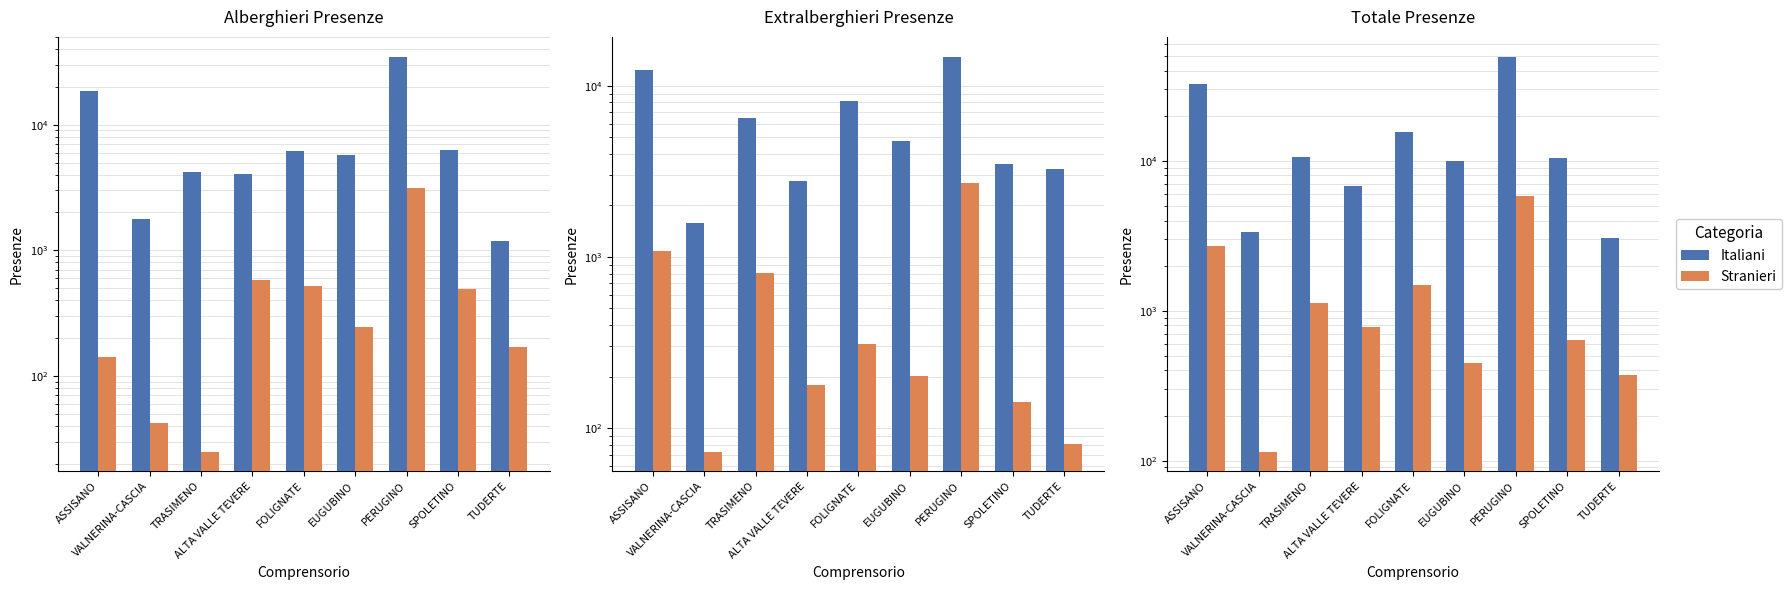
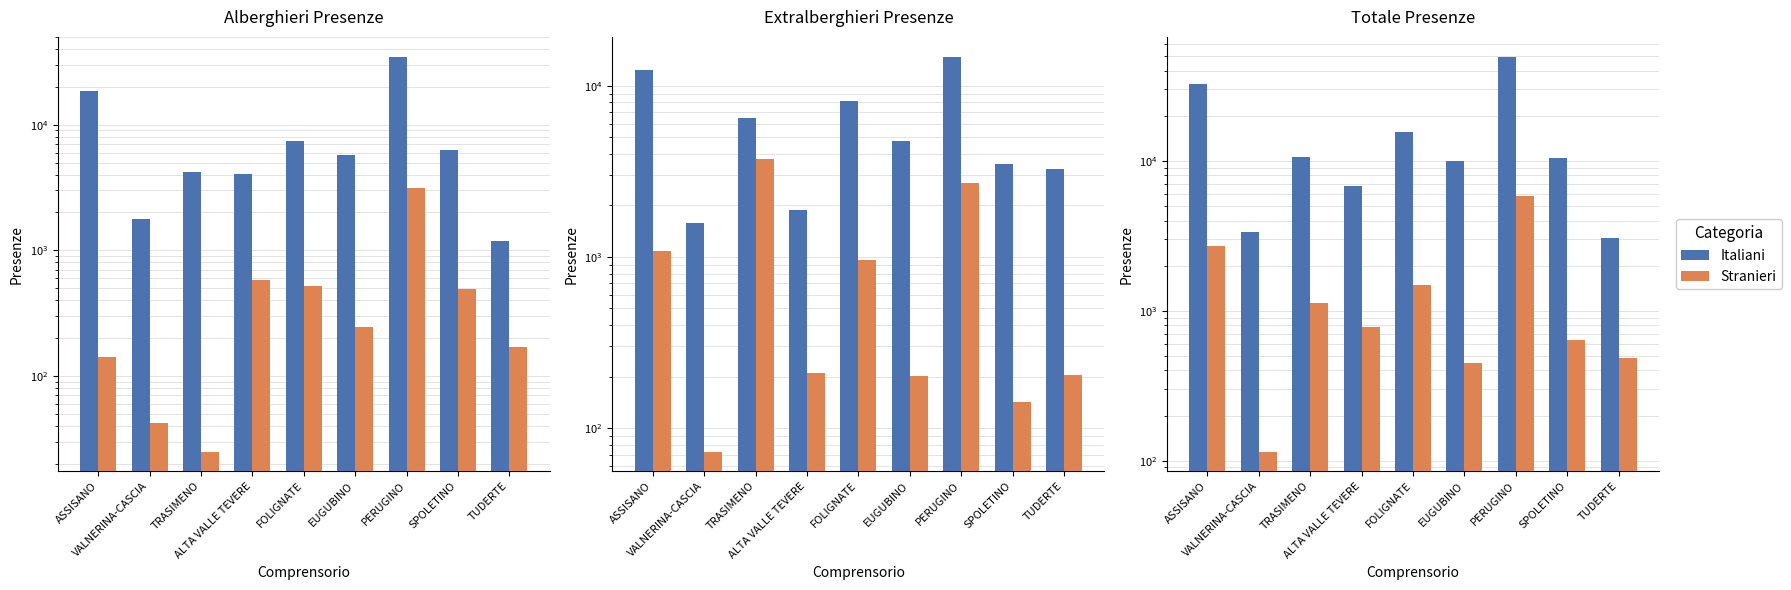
Alberghieri Presenze, Italiani, FOLIGNATE: 6000 -> 7000
Extralberghieri Presenze, Stranieri, TRASIMENO: 800 -> 3700
Extralberghieri Presenze, Italiani, ALTA VALLE TEVERE: 2800 -> 1900
Extralberghieri Presenze, Stranieri, ALTA VALLE TEVERE: 180 -> 210
Extralberghieri Presenze, Stranieri, FOLIGNATE: 310 -> 1000
Extralberghieri Presenze, Stranieri, TUDERTE: 80 -> 210
Totale Presenze, Stranieri, TUDERTE: 370 -> 480
